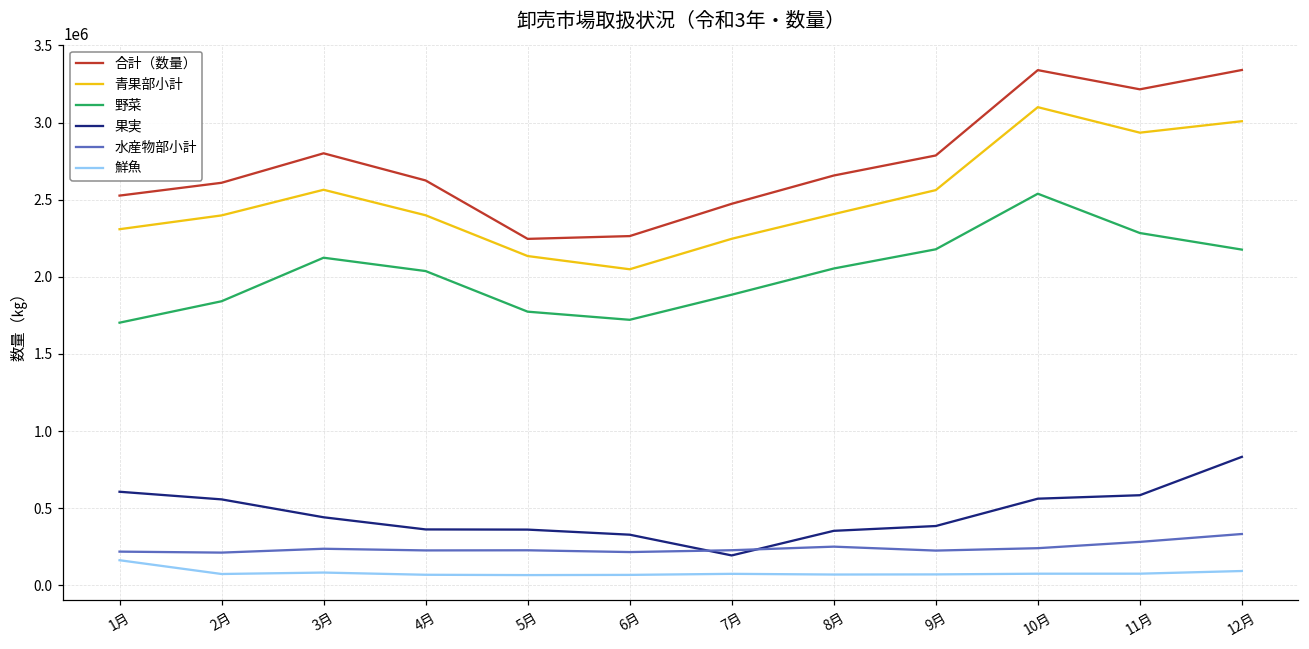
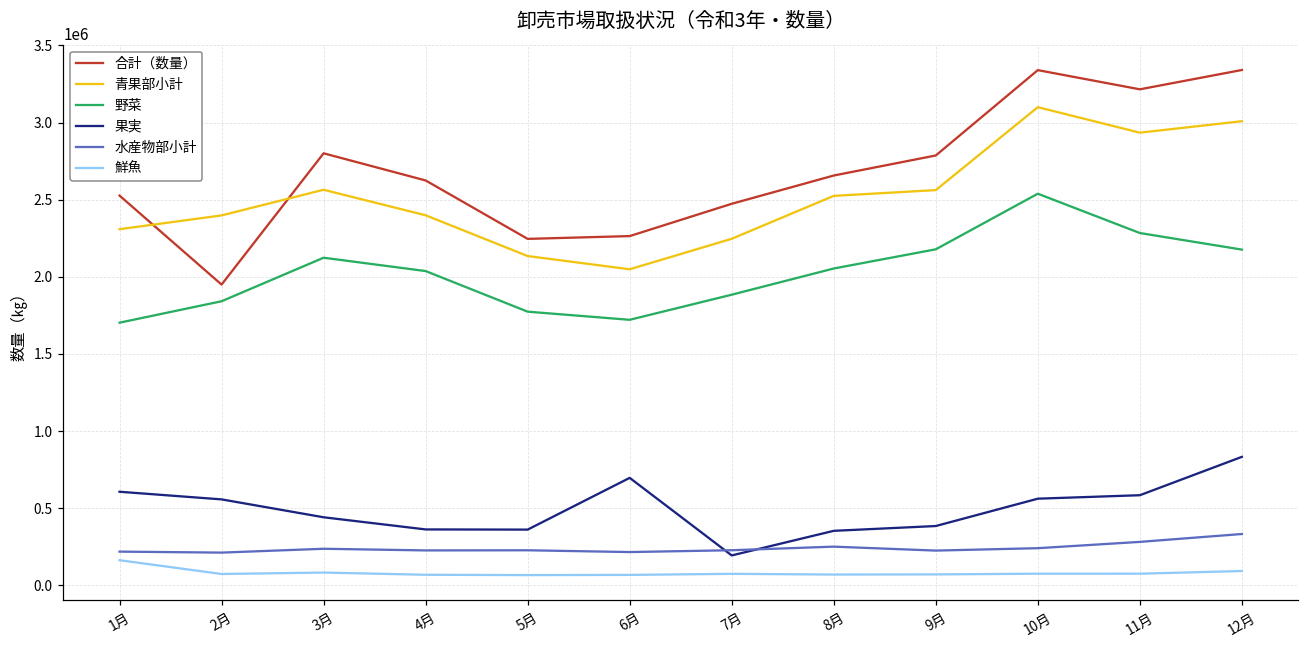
合計（数量）, 2月: 2610000 -> 1950000
果実, 6月: 330000 -> 700000
青果部小計, 8月: 2410000 -> 2520000
